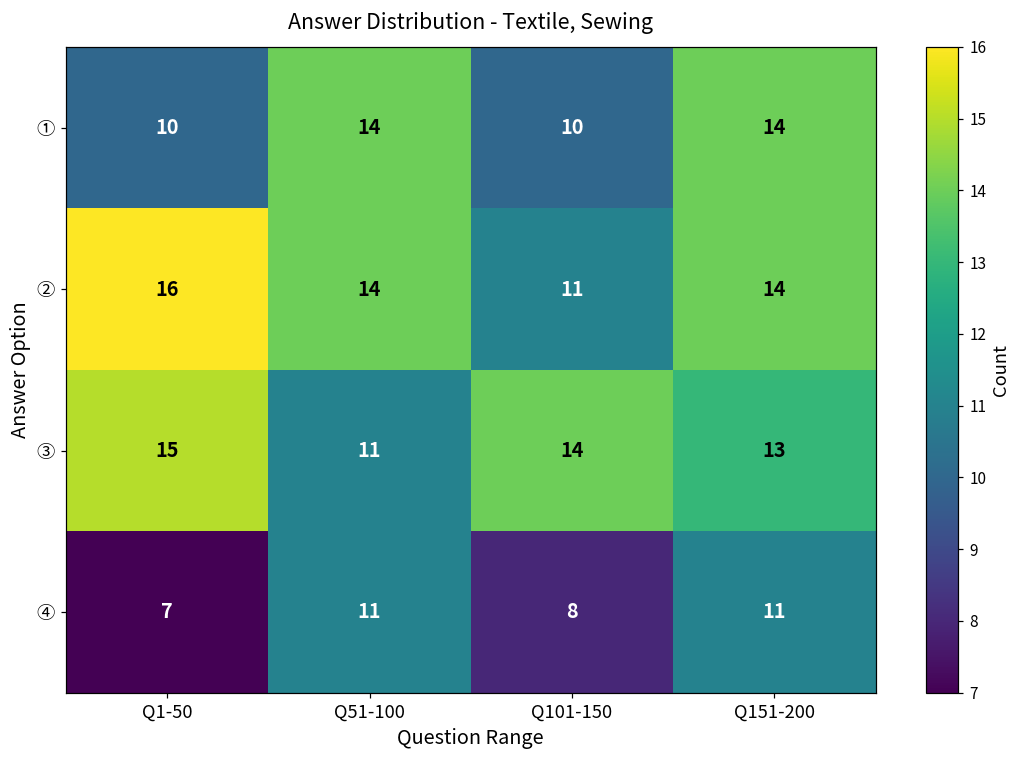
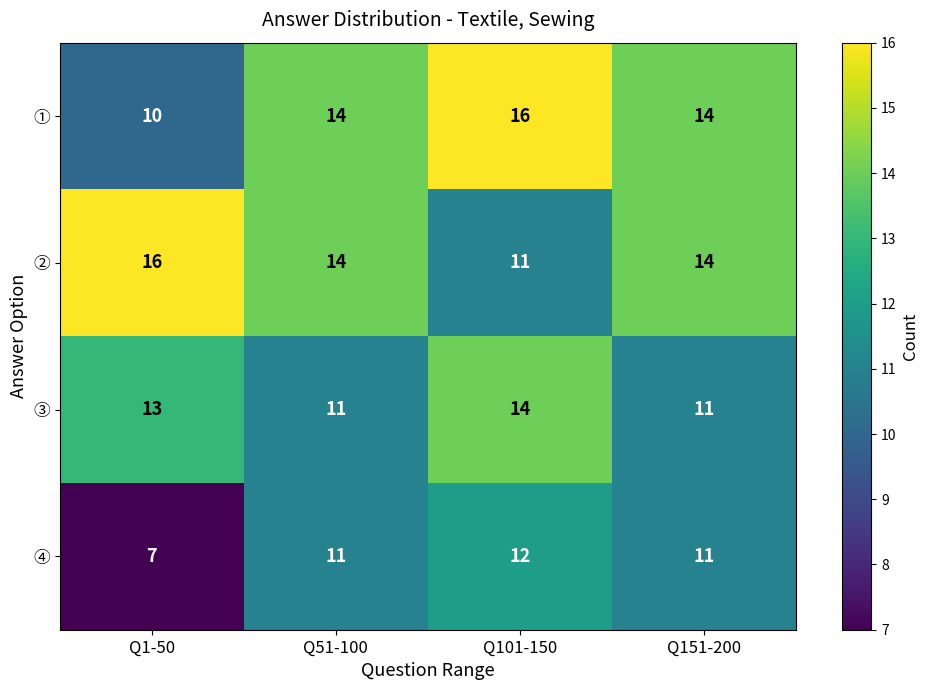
①, Q101-150: 10 -> 16
③, Q1-50: 15 -> 13
③, Q151-200: 13 -> 11
④, Q101-150: 8 -> 12
